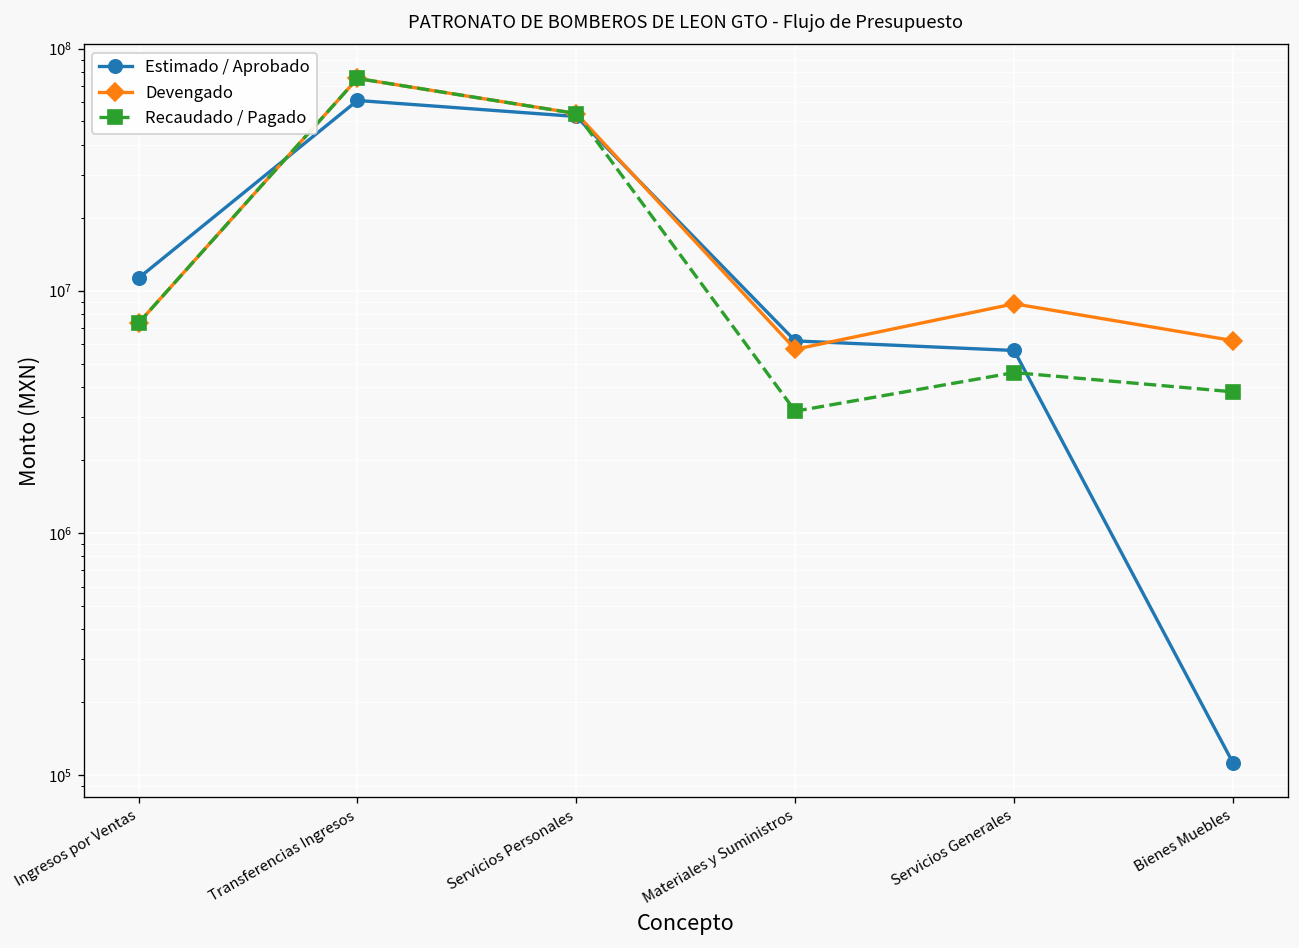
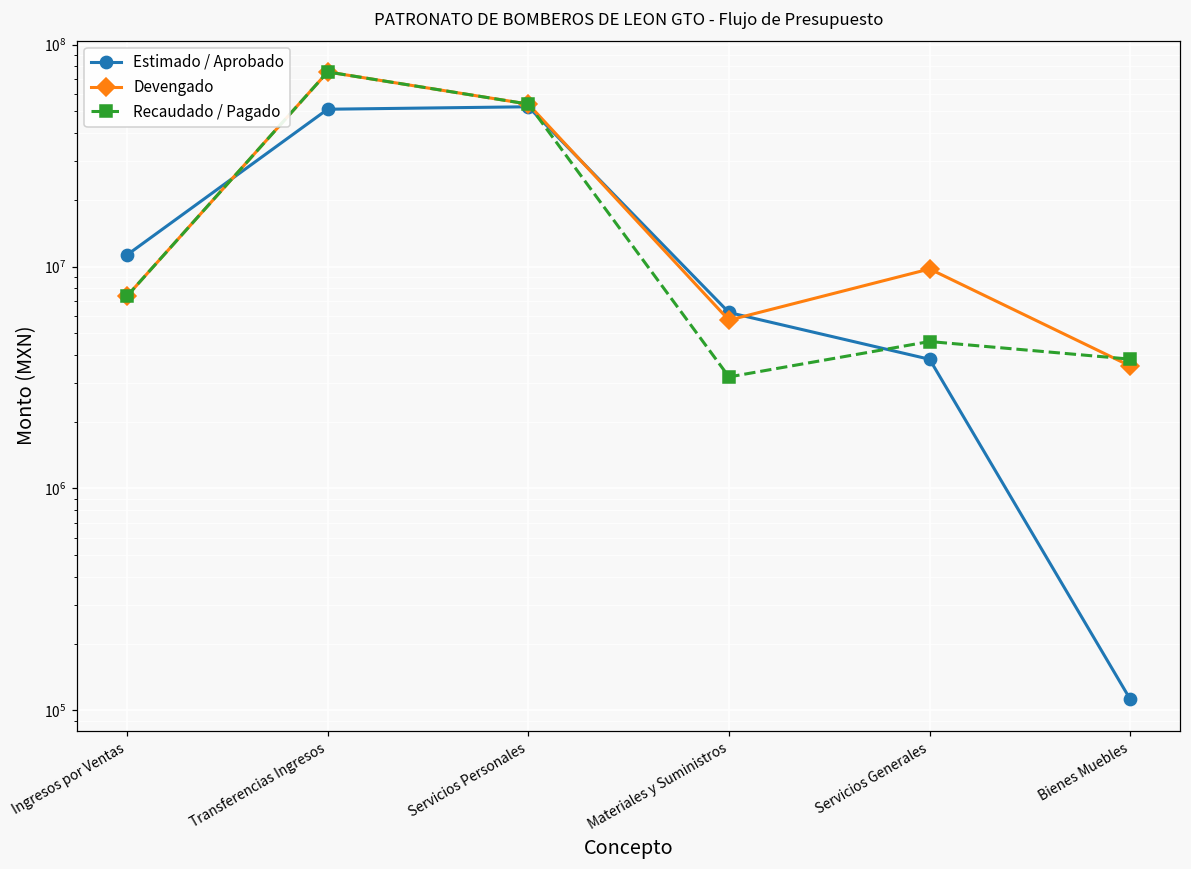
Estimado / Aprobado, Transferencias Ingresos: 61000000 -> 51000000
Estimado / Aprobado, Servicios Generales: 5700000 -> 3800000
Devengado, Servicios Generales: 9000000 -> 10000000
Devengado, Bienes Muebles: 6200000 -> 3600000
